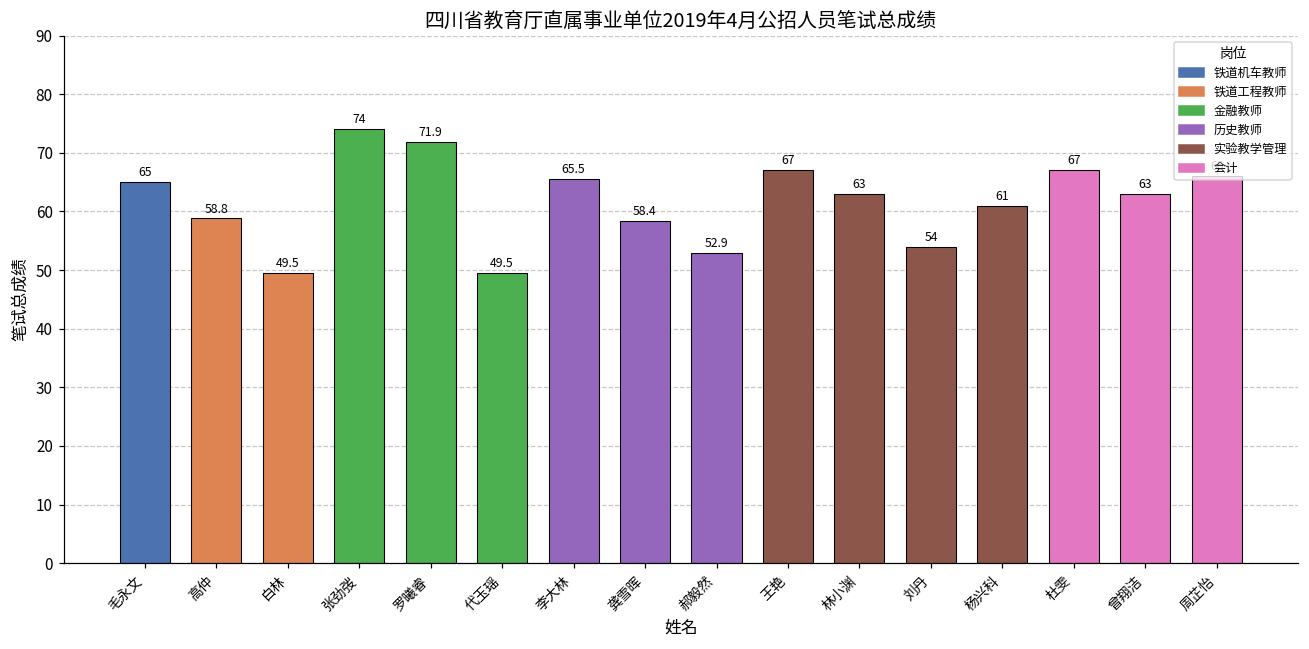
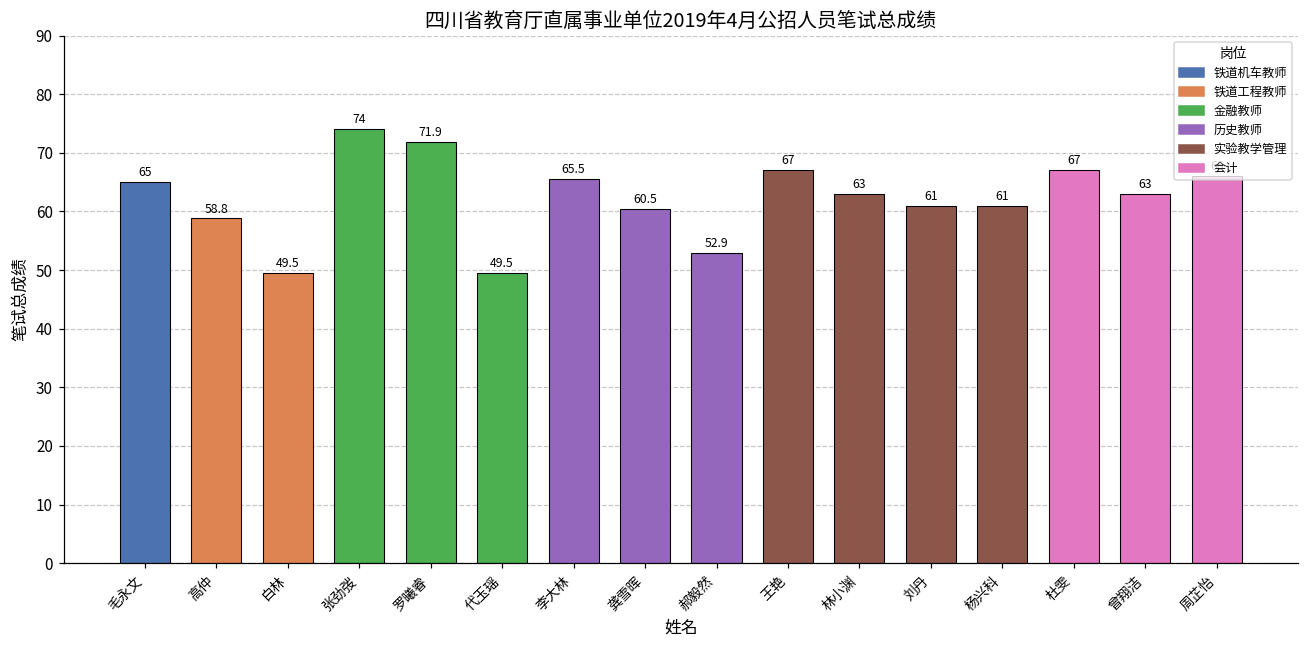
龚雪晖: 58.4 -> 60.5
刘丹: 54 -> 61
